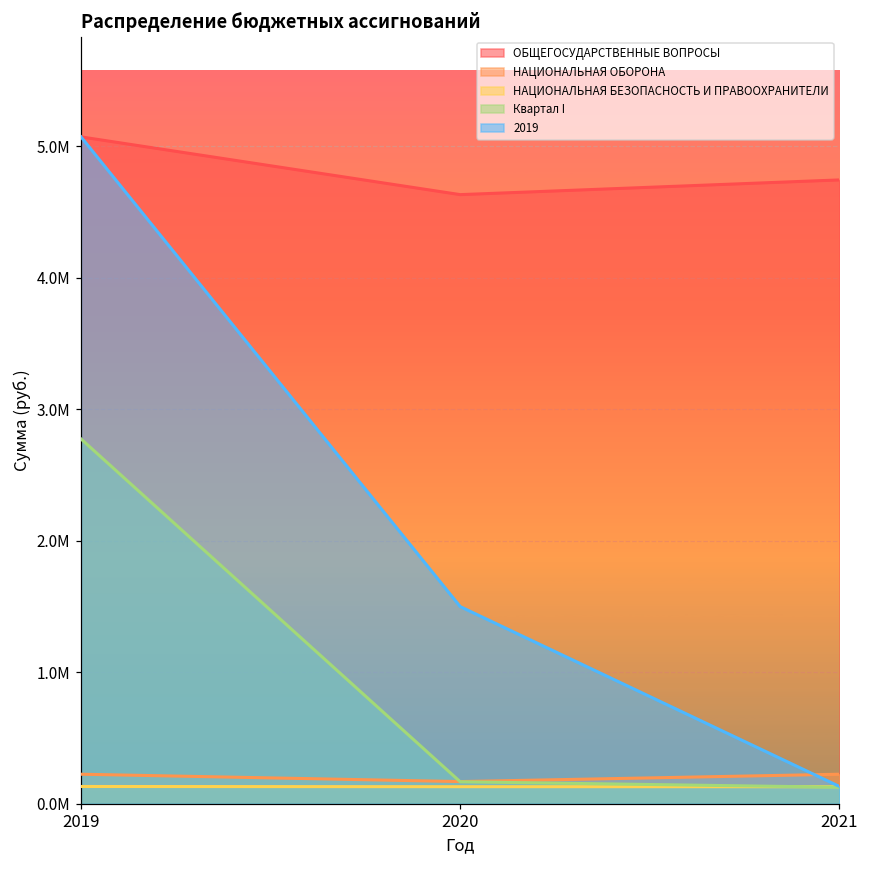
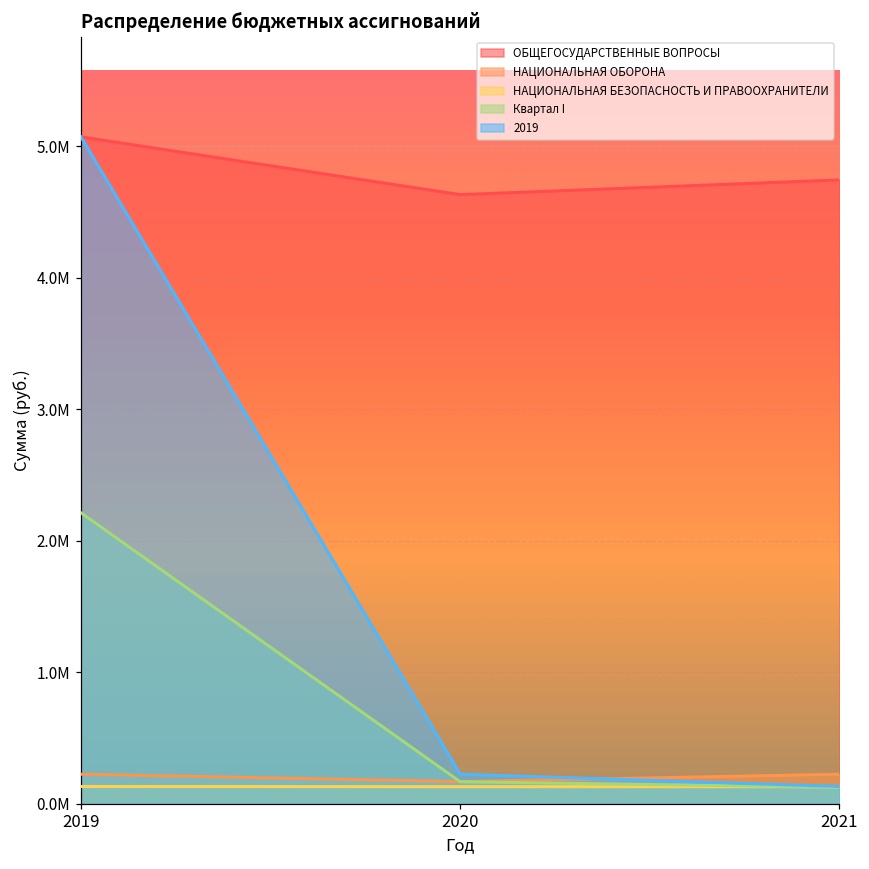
Квартал I, 2019: 2780000 -> 2210000
2019, 2020: 1500000 -> 220000
